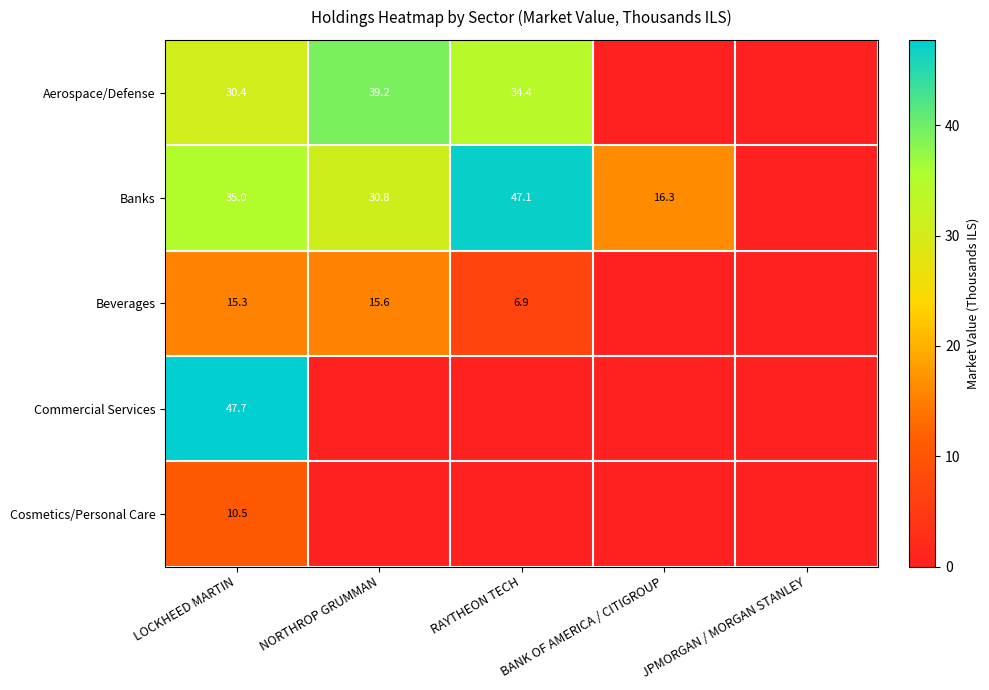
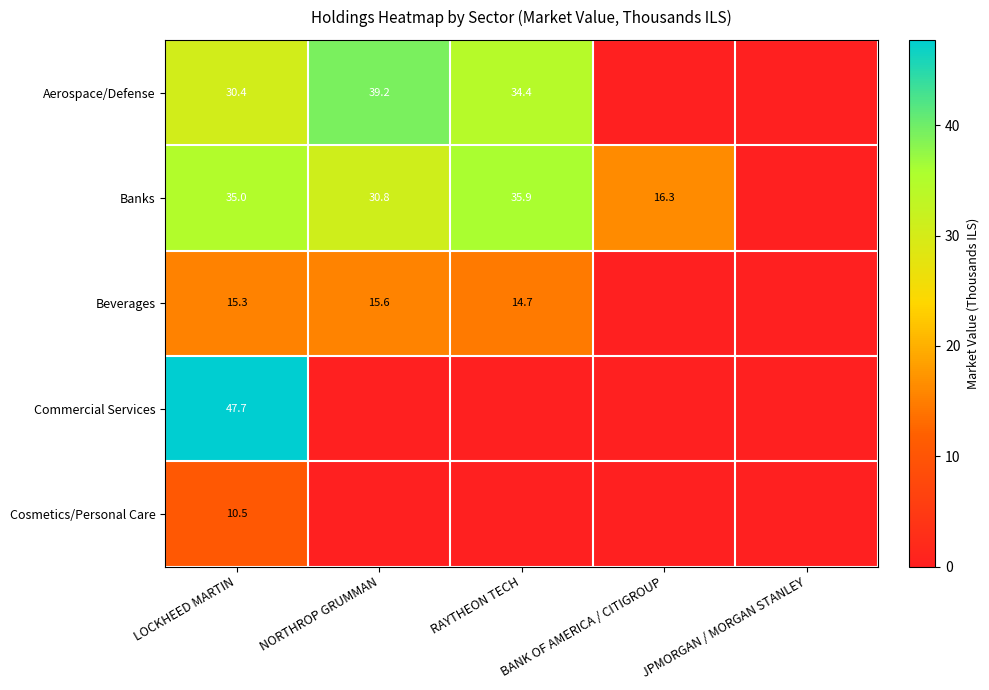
Banks, RAYTHEON TECH: 47.1 -> 35.9
Beverages, RAYTHEON TECH: 6.9 -> 14.7
